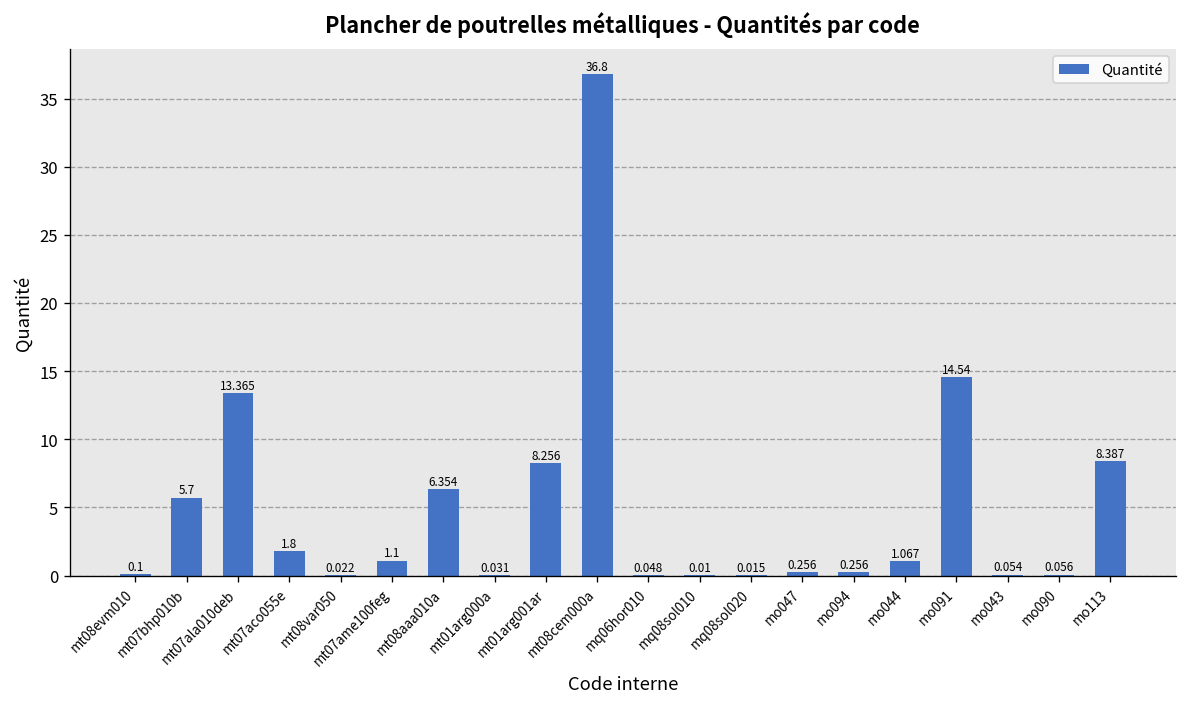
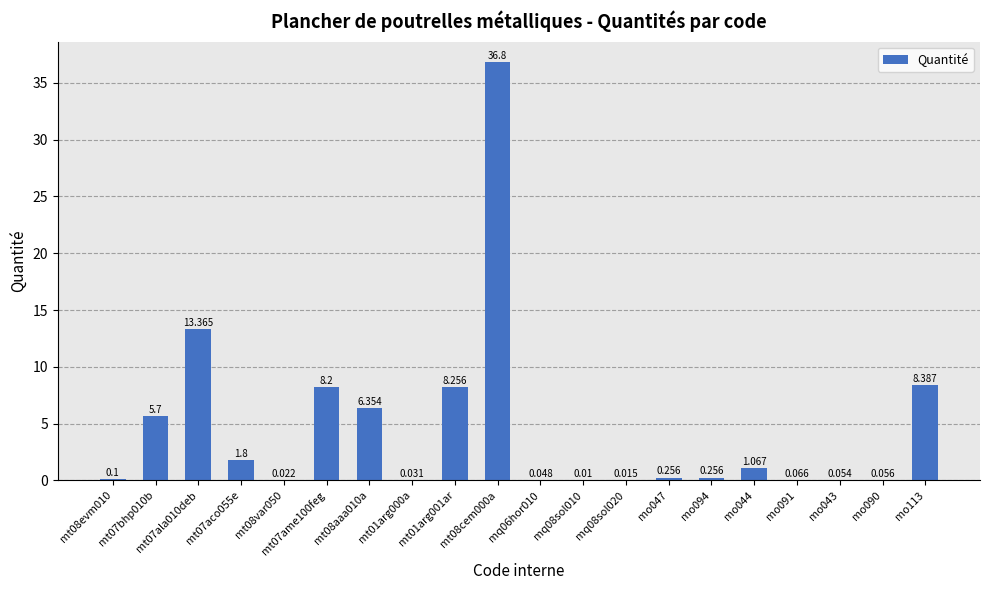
mt07ame100feg: 1.1 -> 8.2
mo091: 14.54 -> 0.066
